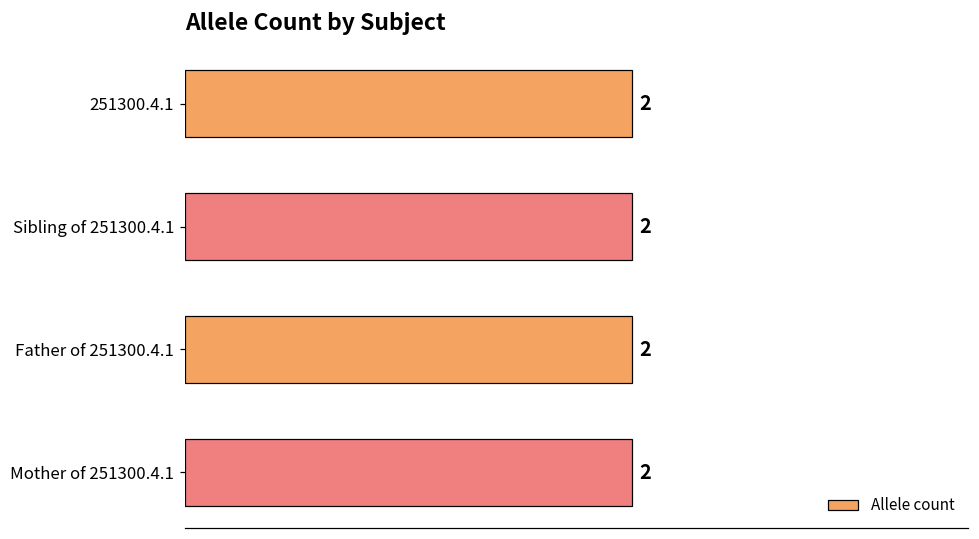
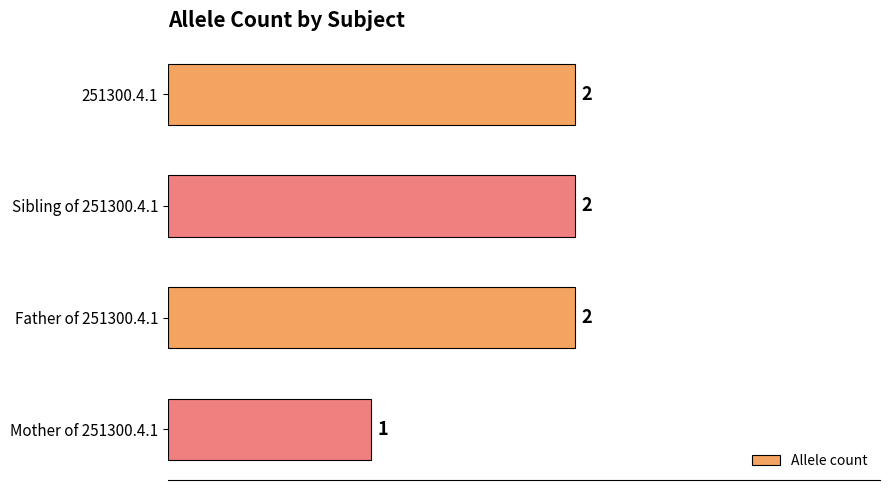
Mother of 251300.4.1: 2 -> 1
